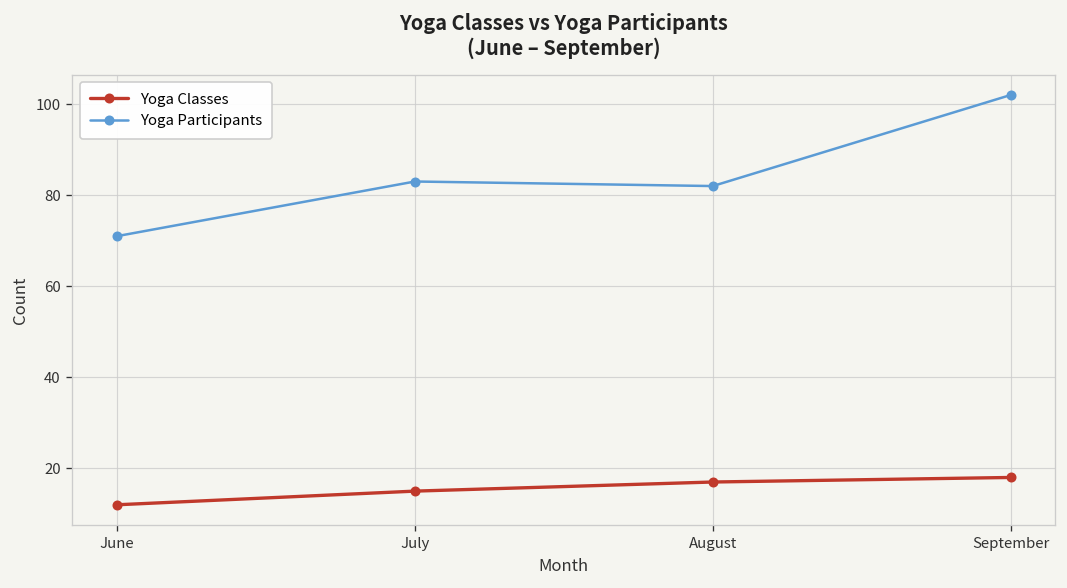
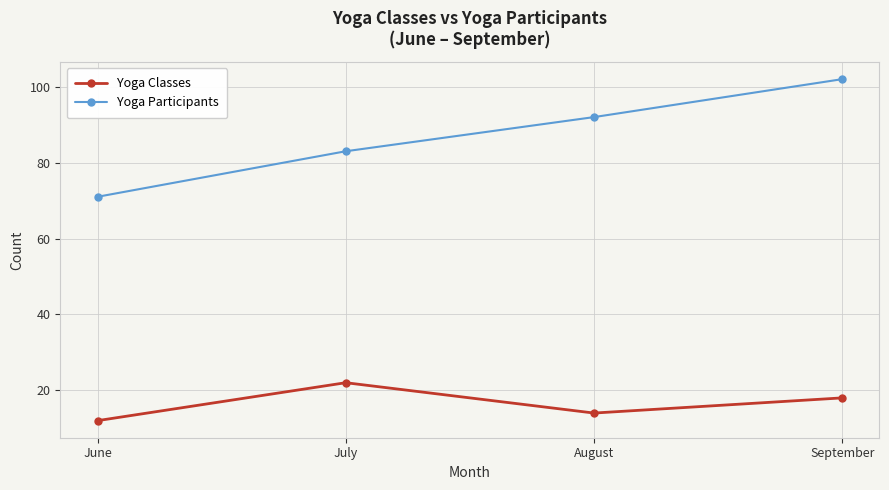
Yoga Classes, July: 15 -> 22
Yoga Classes, August: 17 -> 14
Yoga Participants, August: 82 -> 92
